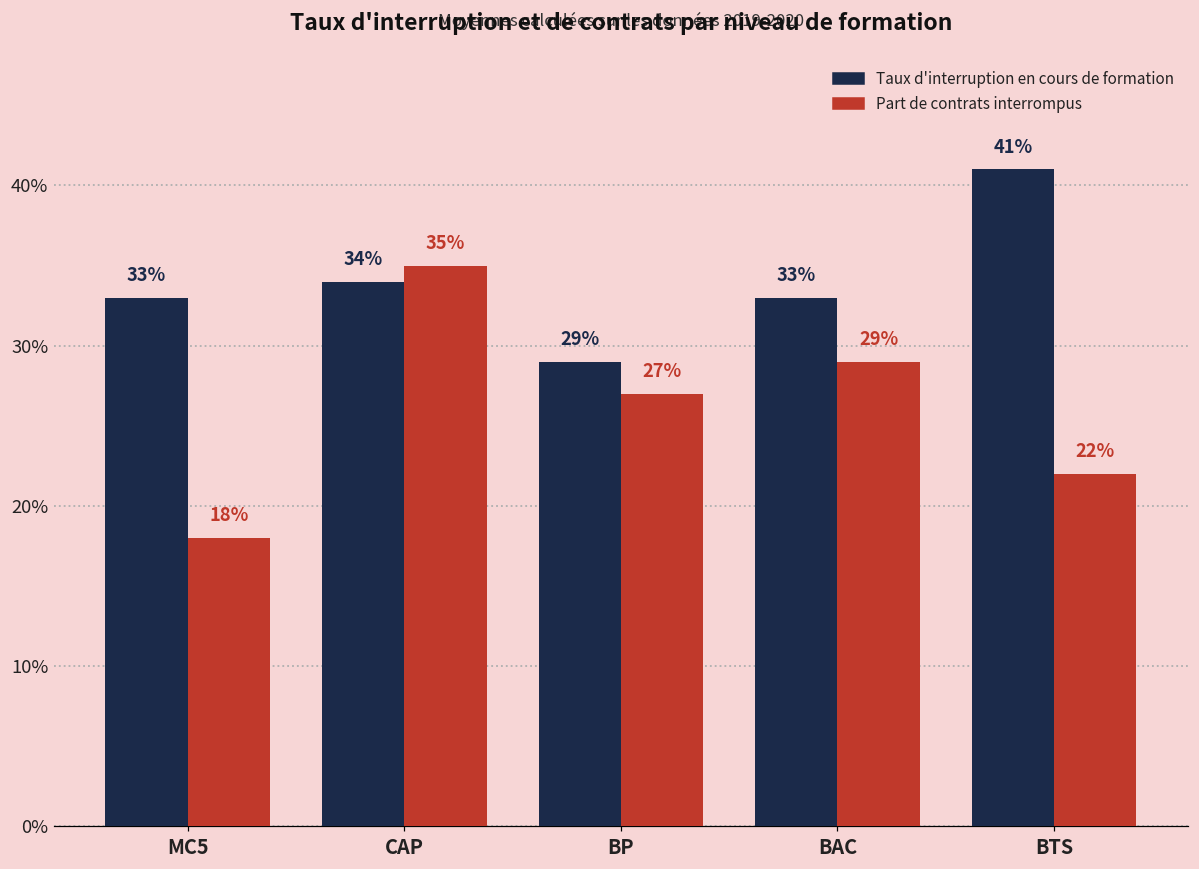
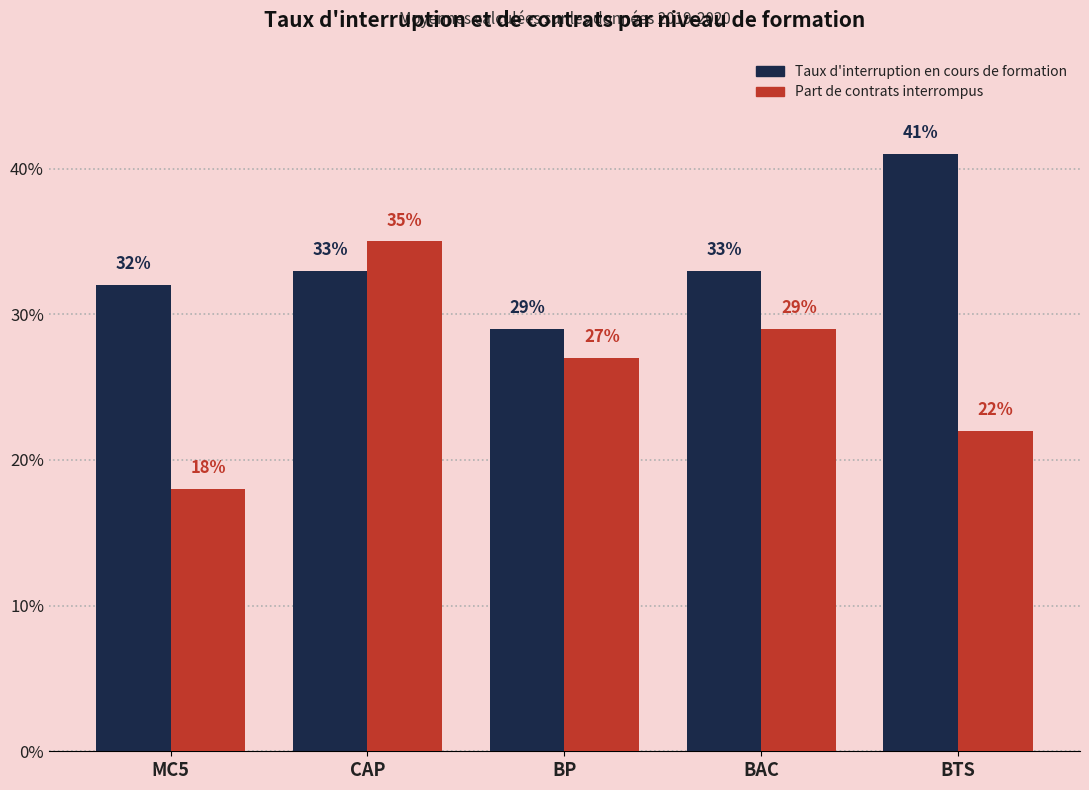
Taux d'interruption en cours de formation, MC5: 33% -> 32%
Taux d'interruption en cours de formation, CAP: 34% -> 33%
